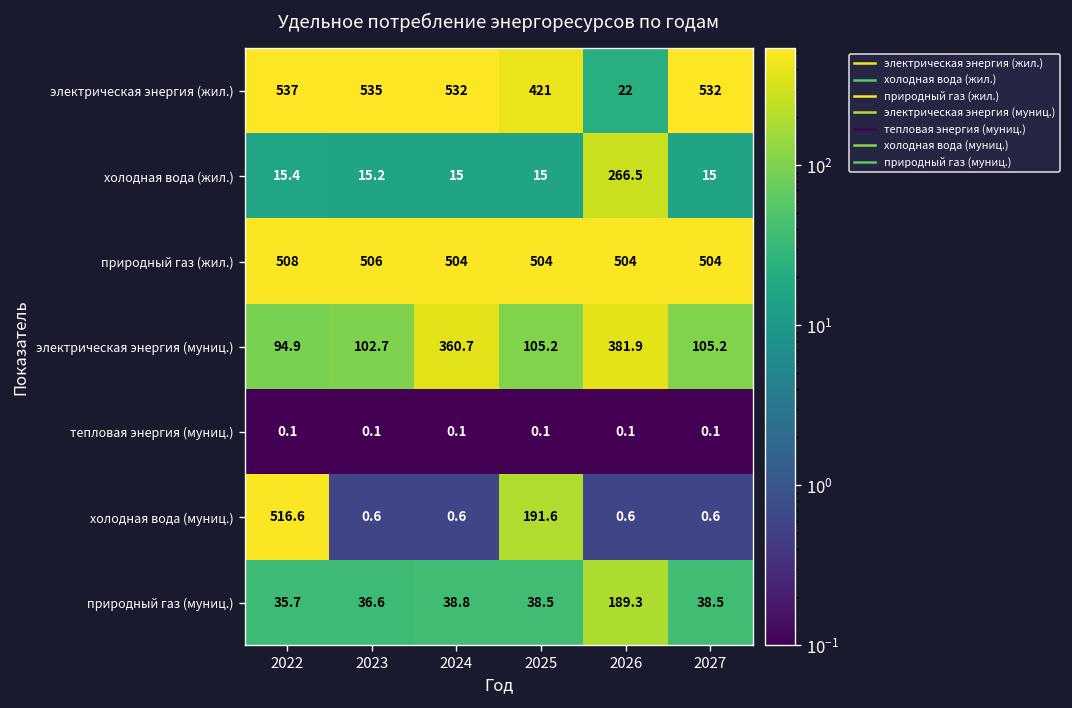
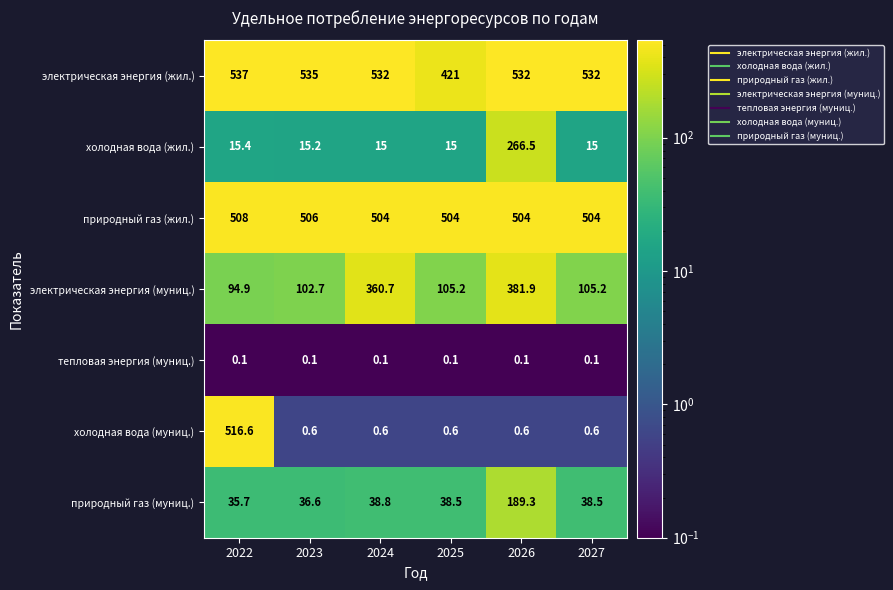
электрическая энергия (жил.), 2026: 22 -> 532
холодная вода (муниц.), 2025: 191.6 -> 0.6
